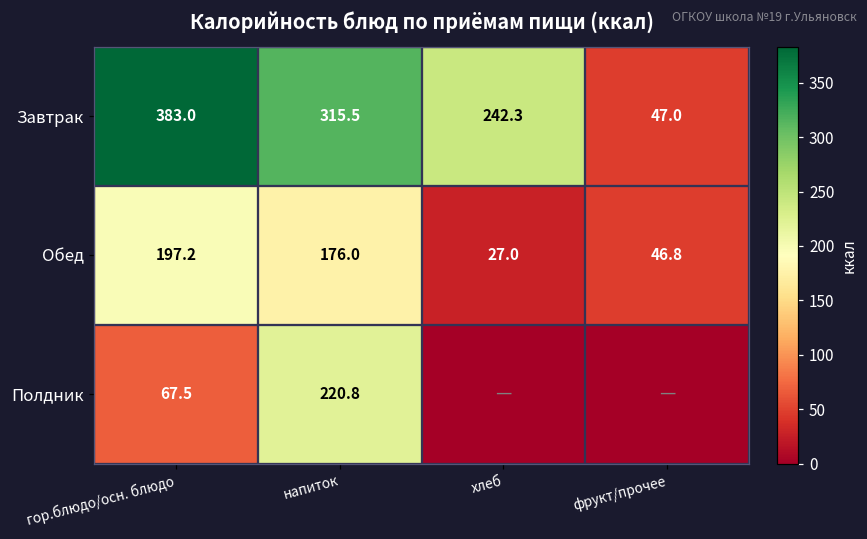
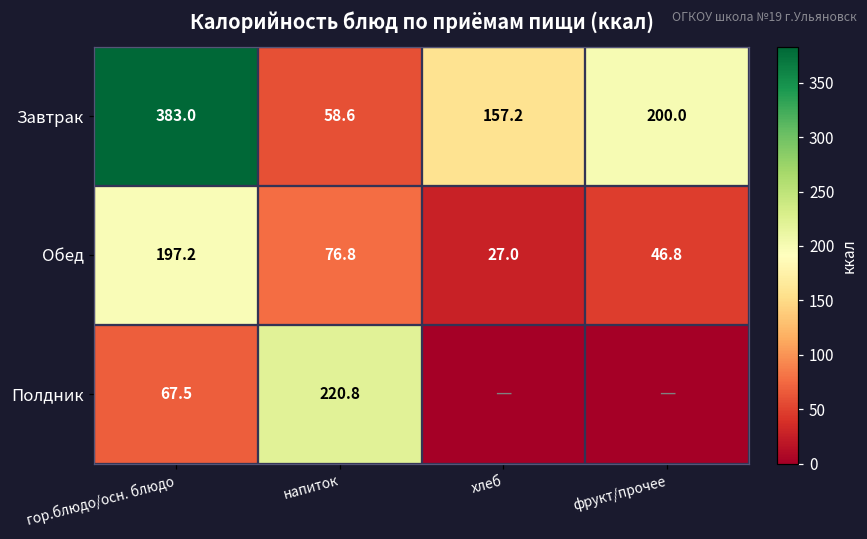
Завтрак, напиток: 315.5 -> 58.6
Завтрак, хлеб: 242.3 -> 157.2
Завтрак, фрукт/прочее: 47.0 -> 200.0
Обед, напиток: 176.0 -> 76.8
